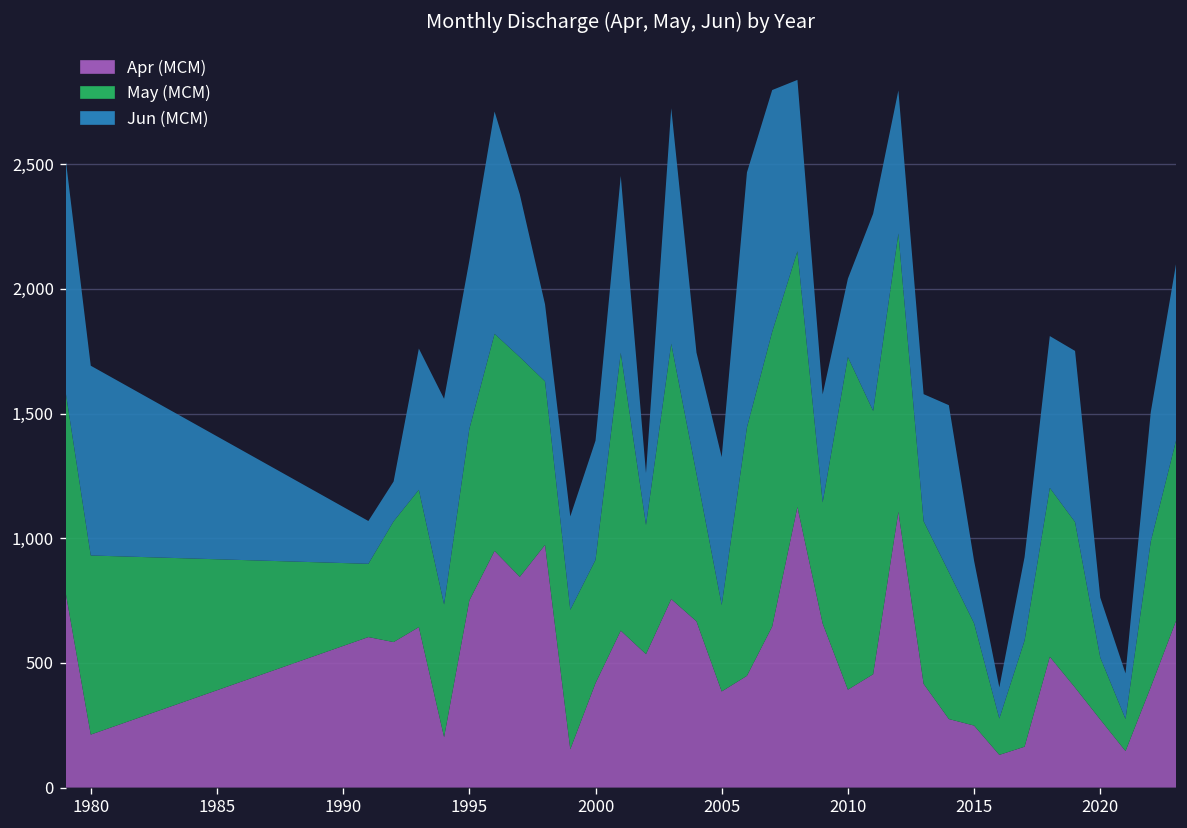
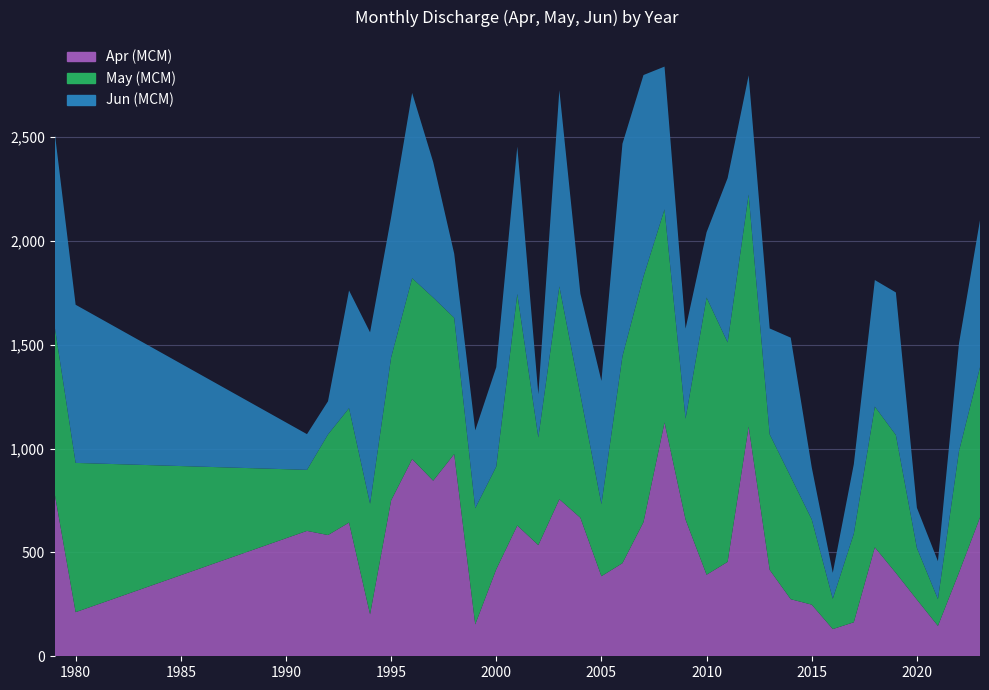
Jun (MCM), 2020: 240 -> 190
